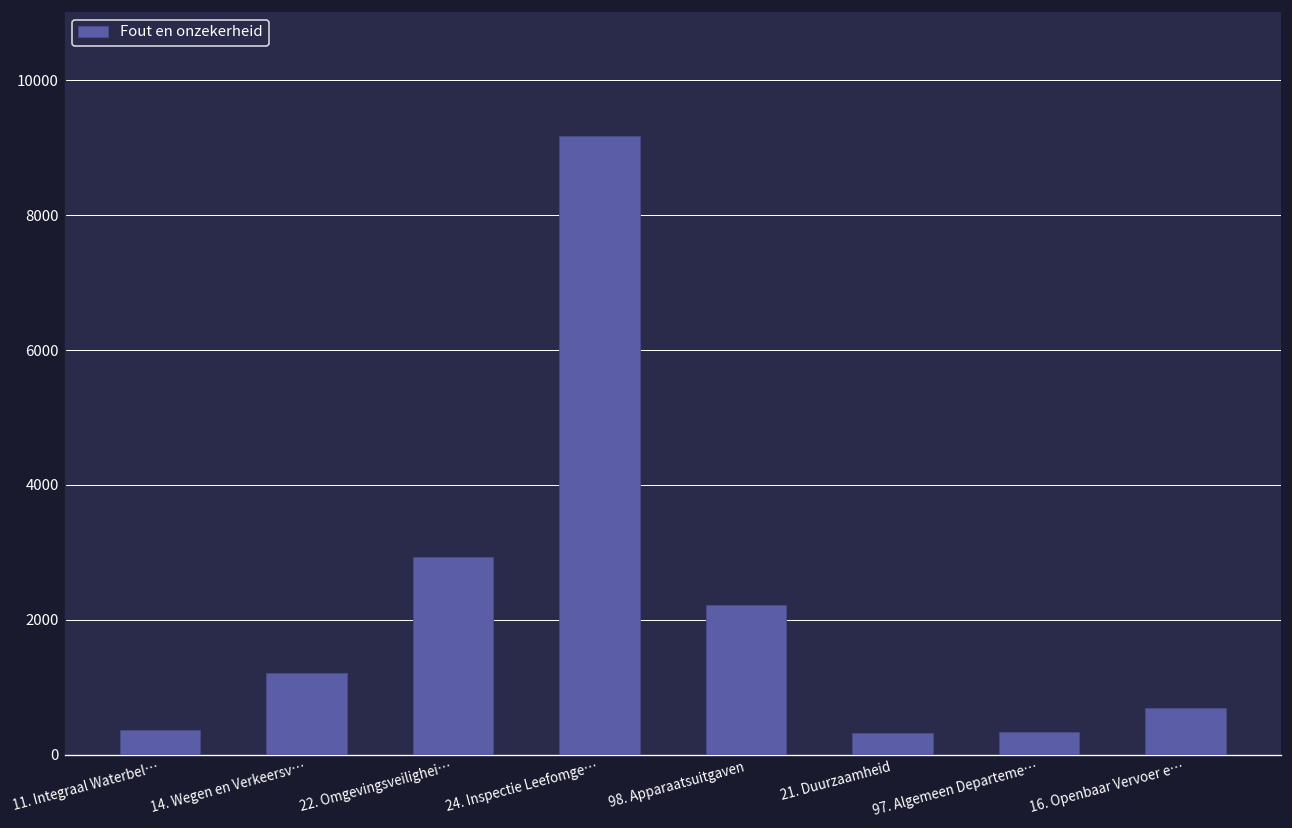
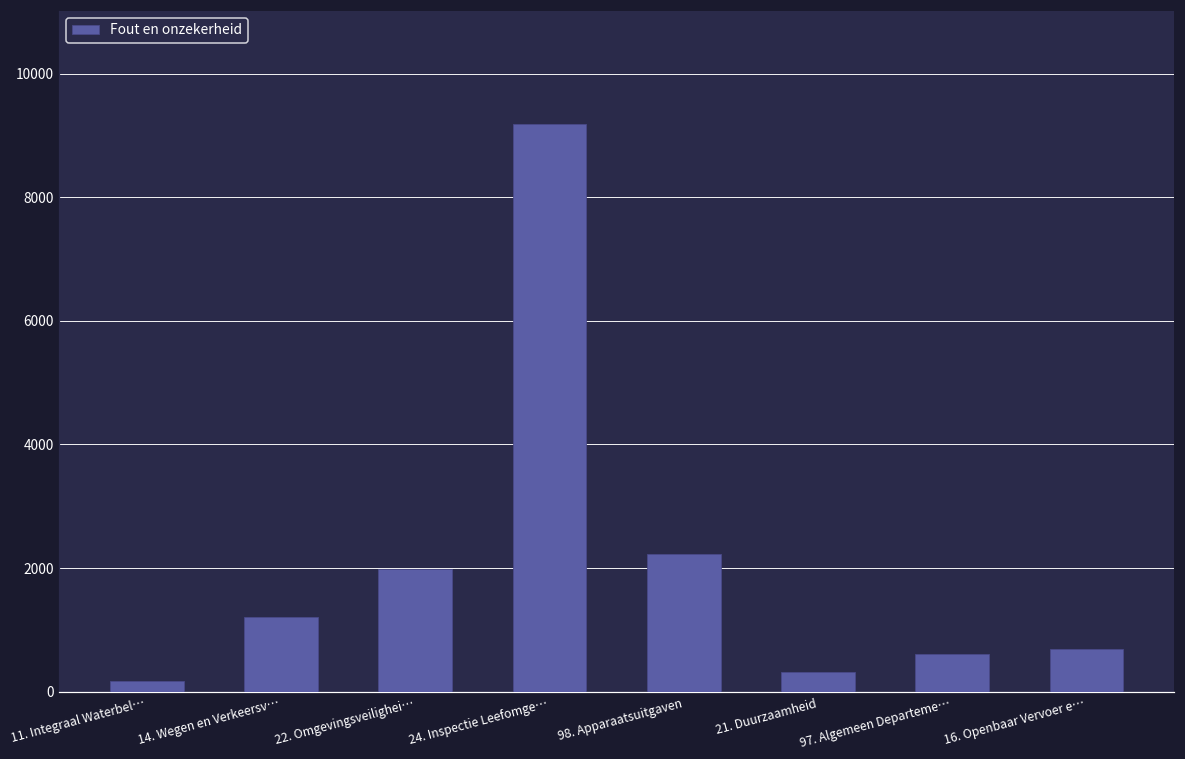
11. Integraal Waterbel…: 400 -> 200
22. Omgevingsveilighei…: 2900 -> 2000
97. Algemeen Departeme…: 300 -> 600
